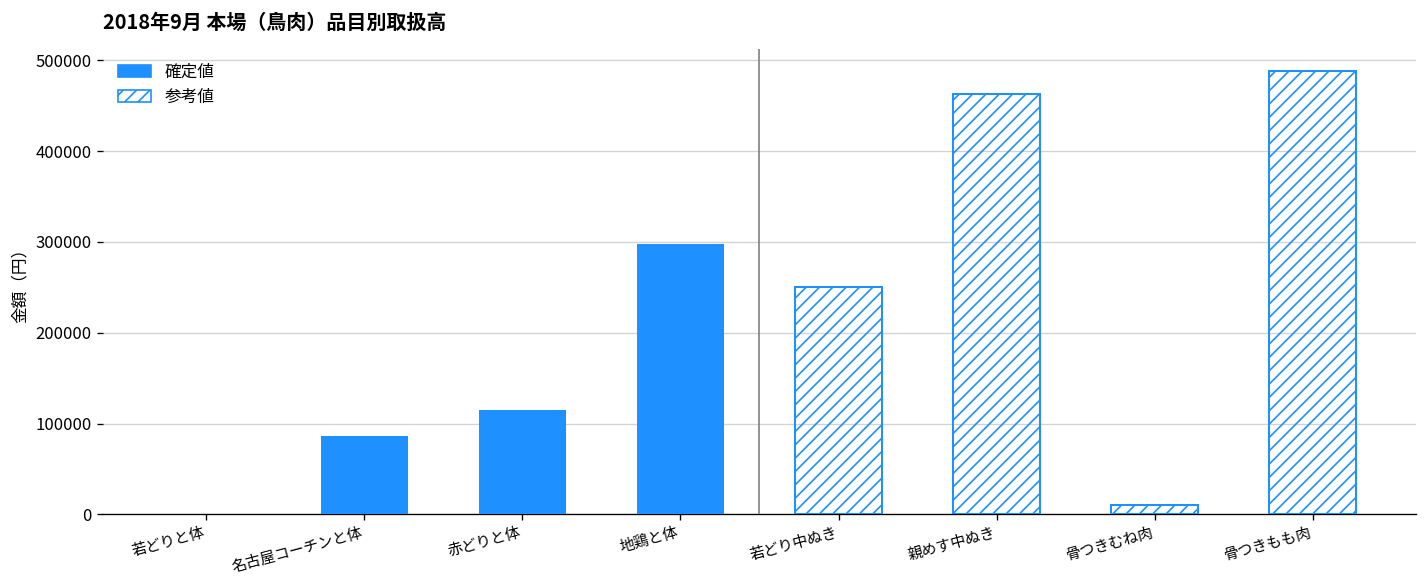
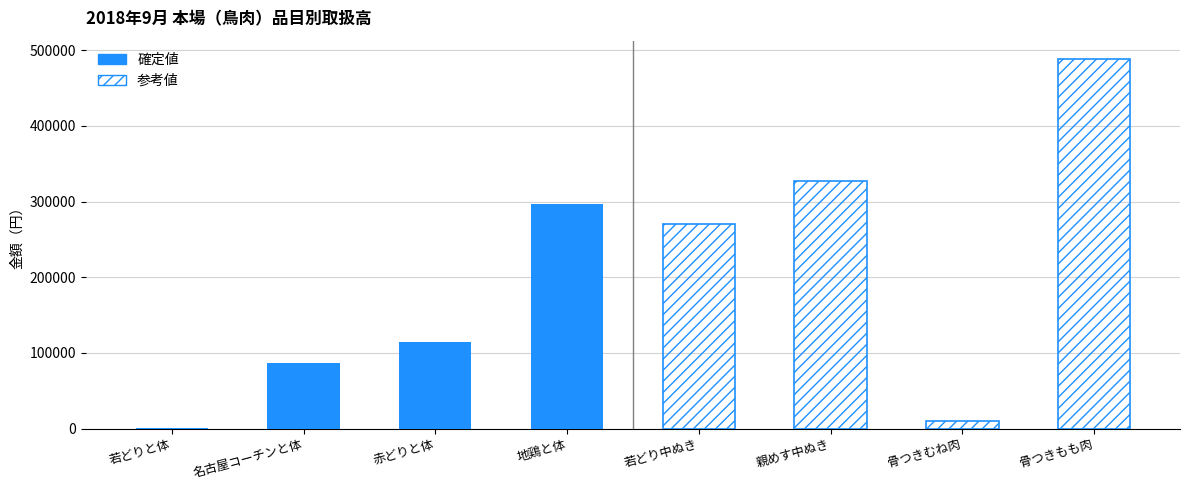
参考値, 若どり中ぬき: 250000 -> 270000
参考値, 親めす中ぬき: 460000 -> 330000
